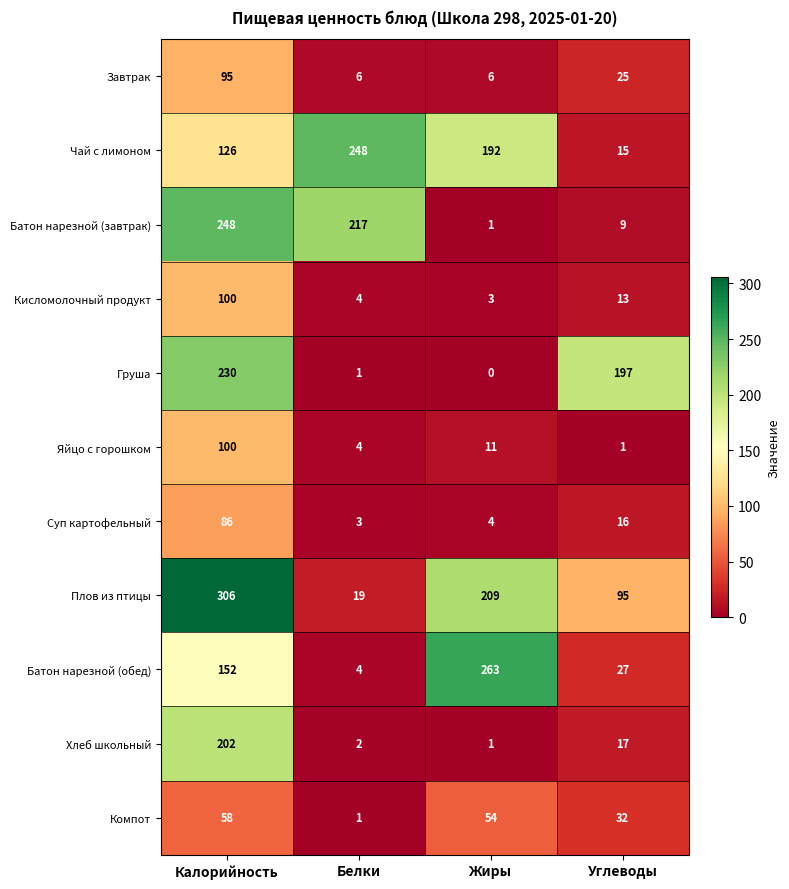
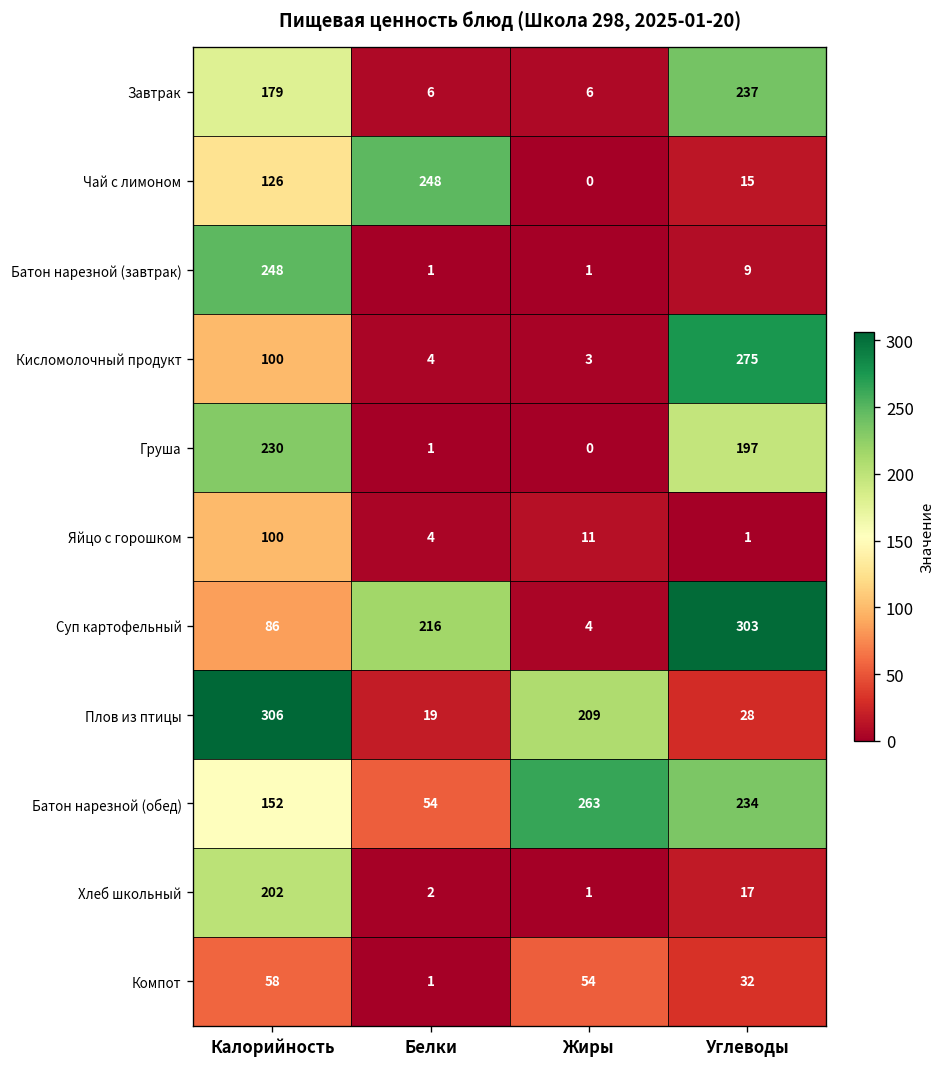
Завтрак, Калорийность: 95 -> 179
Завтрак, Углеводы: 25 -> 237
Чай с лимоном, Жиры: 192 -> 0
Батон нарезной (завтрак), Белки: 217 -> 1
Кисломолочный продукт, Углеводы: 13 -> 275
Суп картофельный, Белки: 3 -> 216
Суп картофельный, Углеводы: 16 -> 303
Плов из птицы, Углеводы: 95 -> 28
Батон нарезной (обед), Белки: 4 -> 54
Батон нарезной (обед), Углеводы: 27 -> 234
